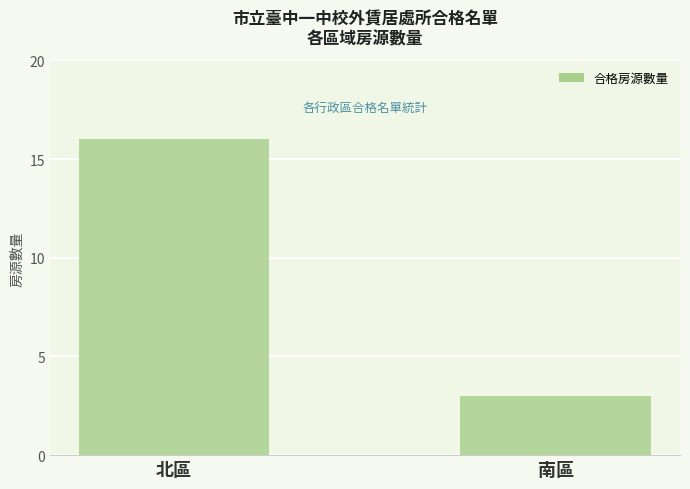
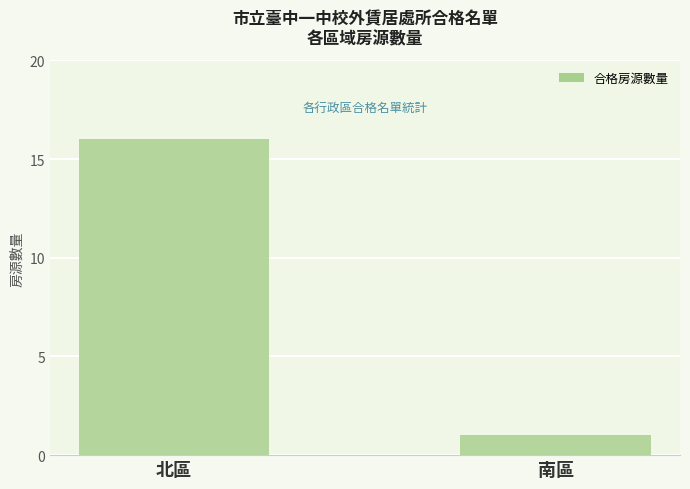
合格房源數量, 南區: 3 -> 1
